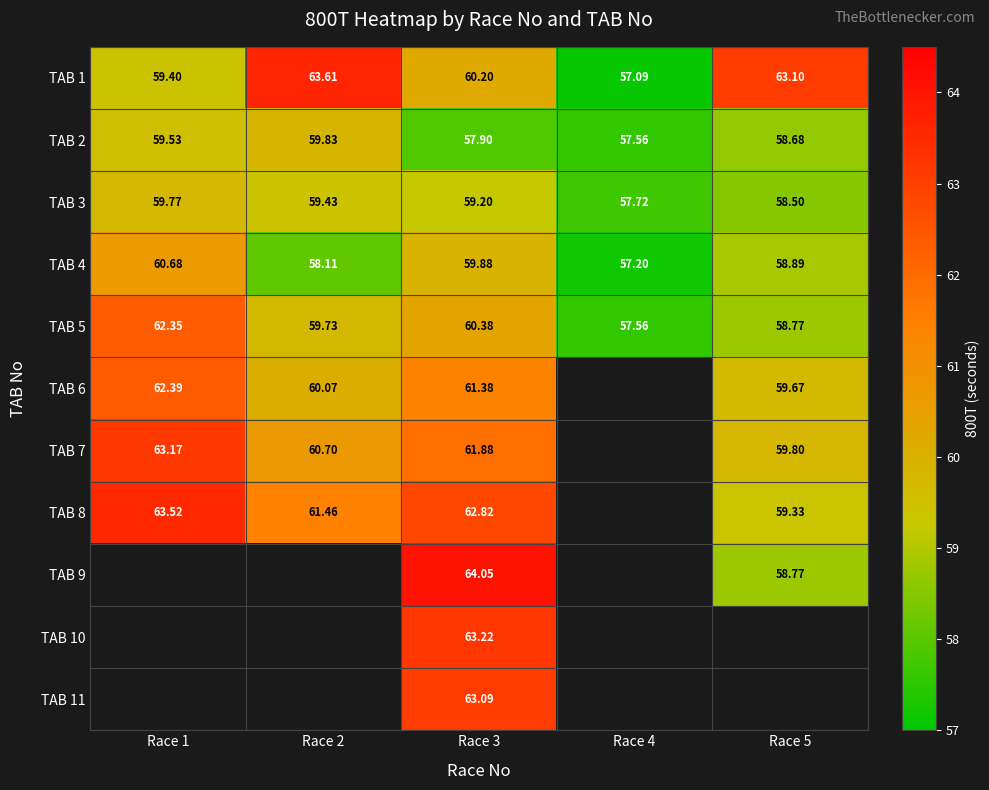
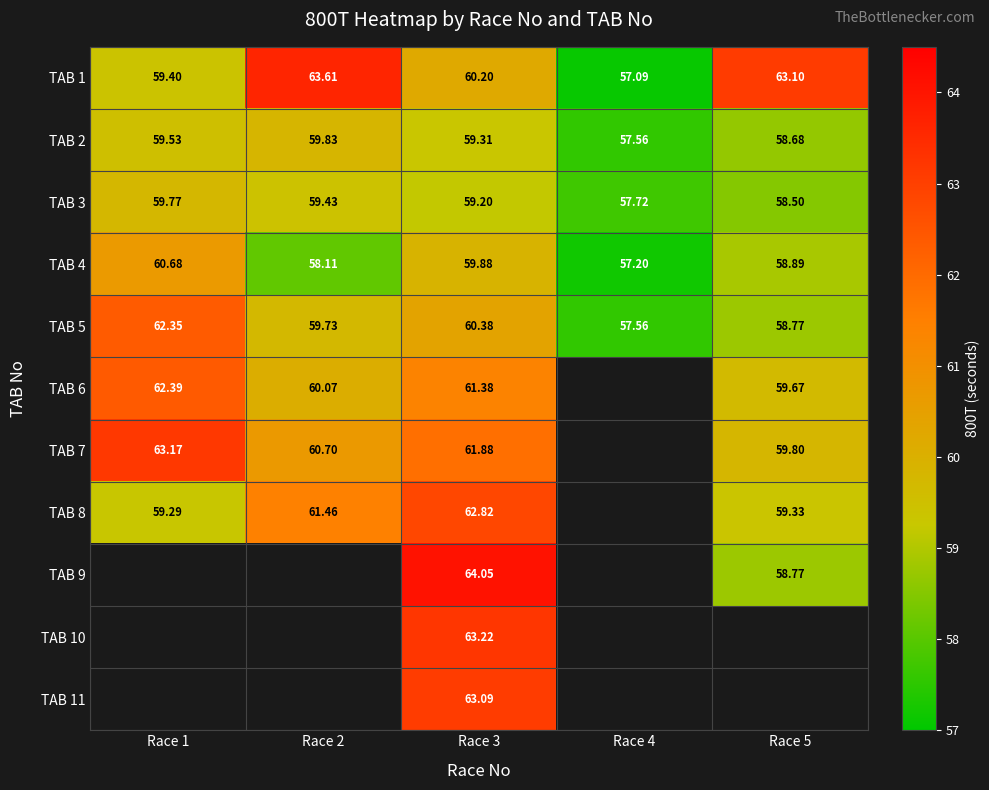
TAB 2, Race 3: 57.90 -> 59.31
TAB 8, Race 1: 63.52 -> 59.29
